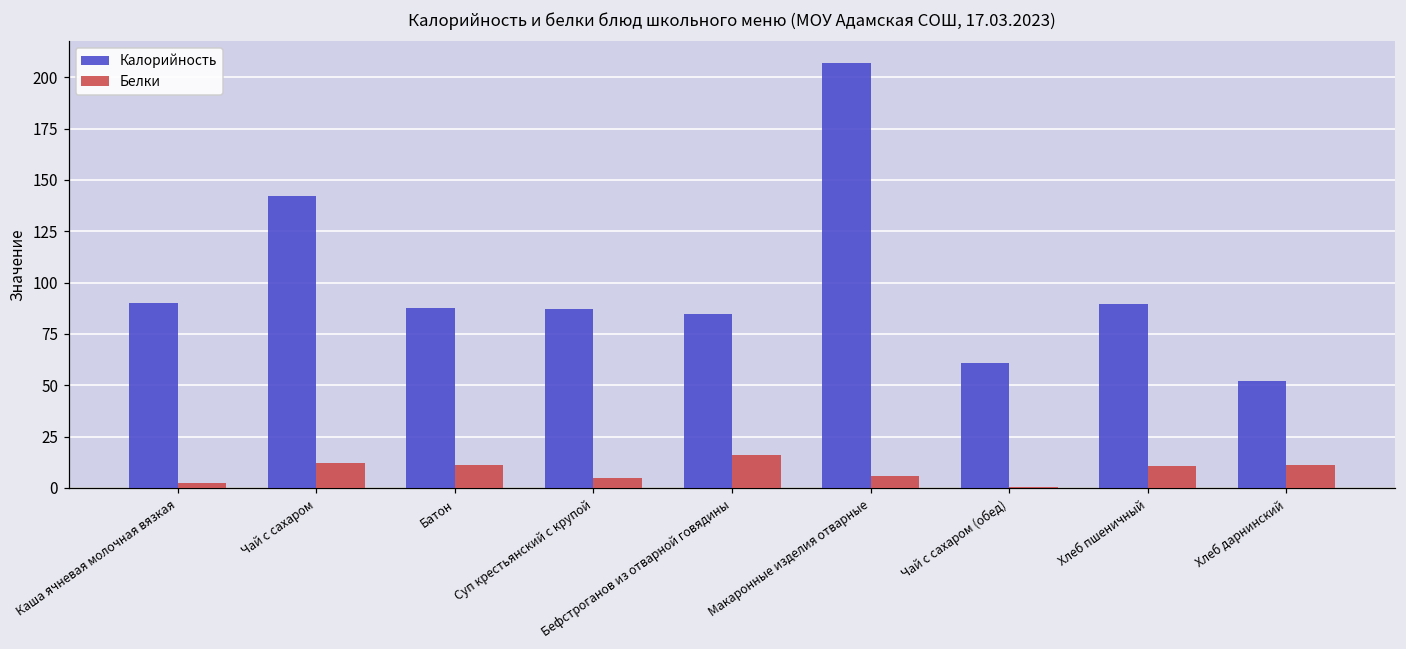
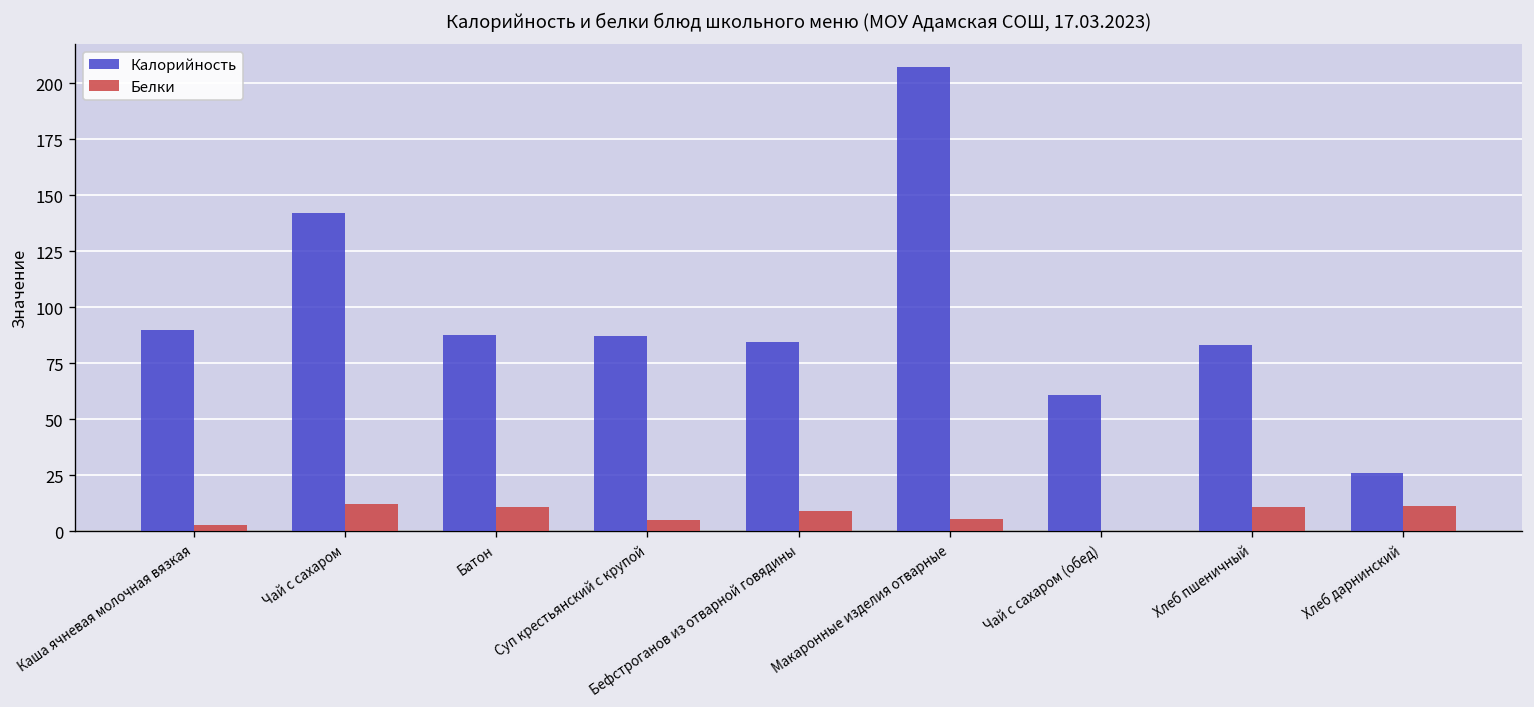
Белки, Бефстроганов из отварной говядины: 16 -> 9
Калорийность, Хлеб пшеничный: 89 -> 83
Калорийность, Хлеб дарнинский: 52 -> 26
